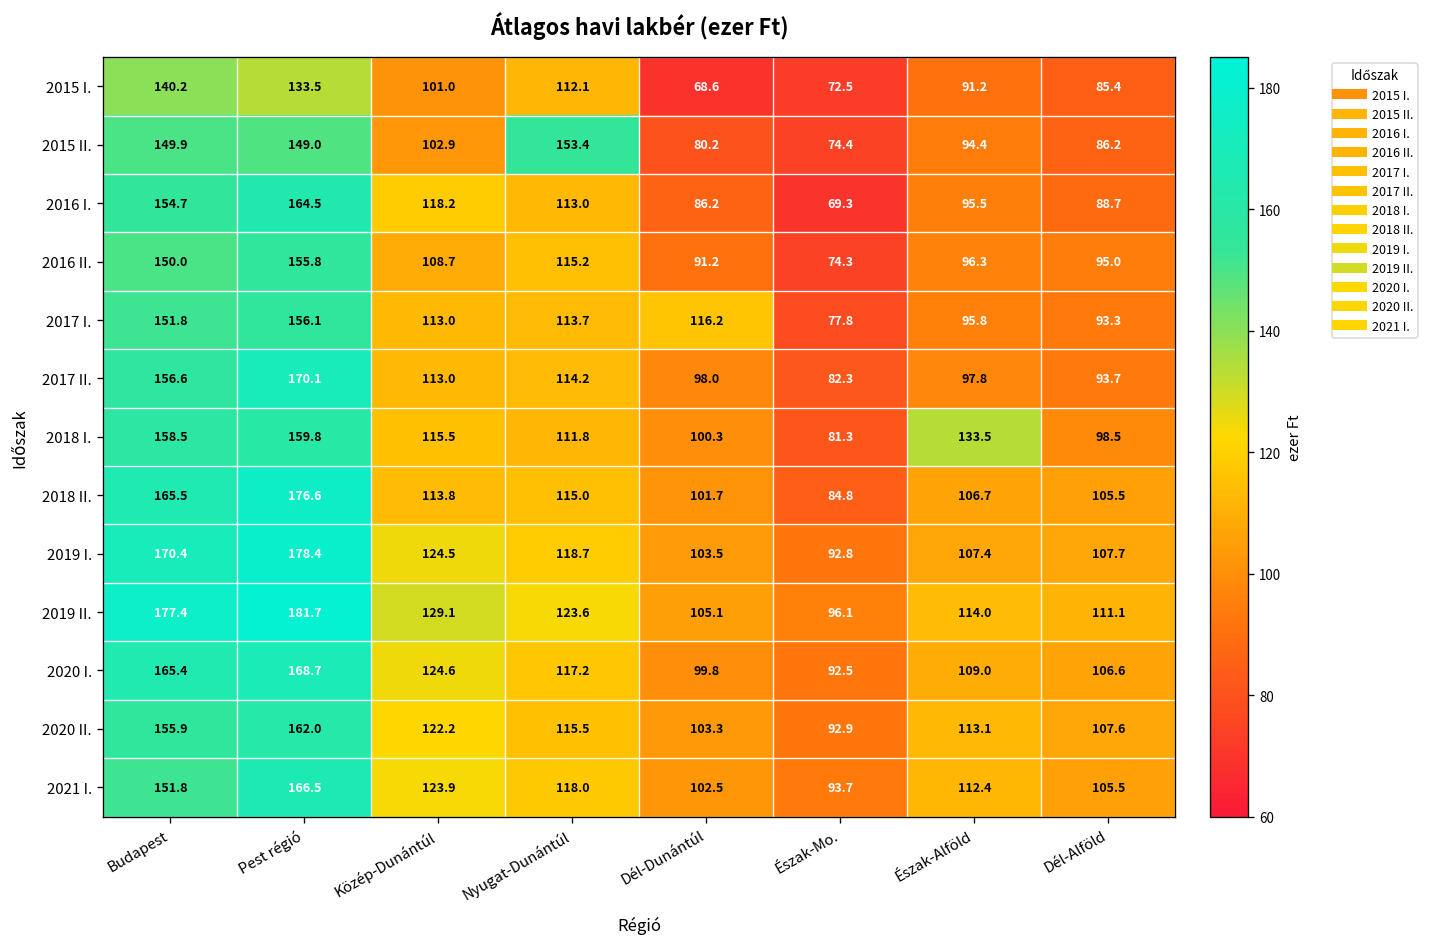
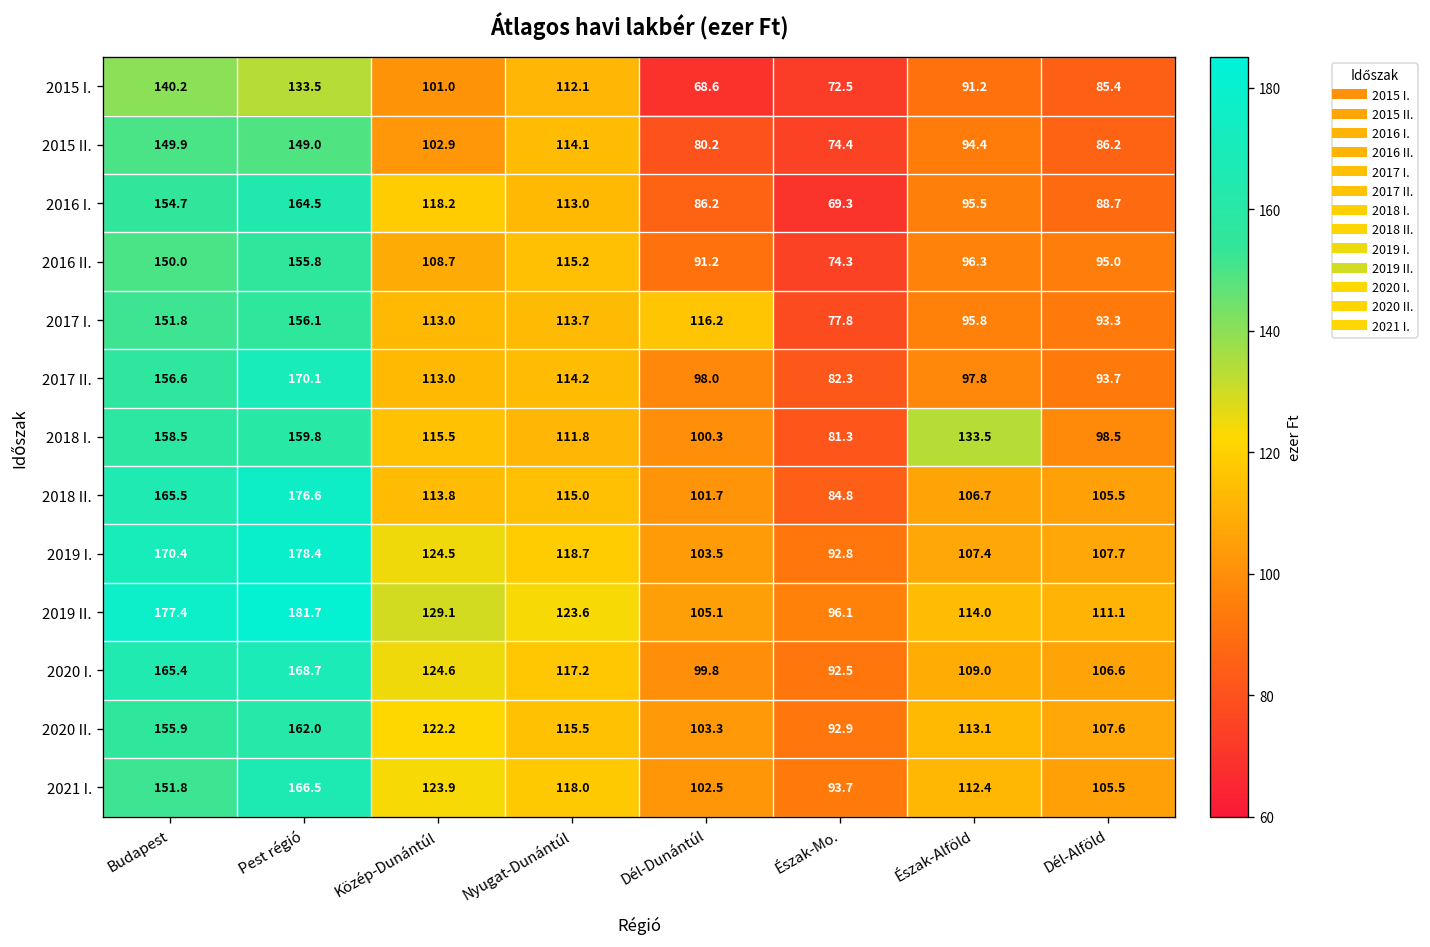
2015 II., Nyugat-Dunántúl: 153.4 -> 114.1
